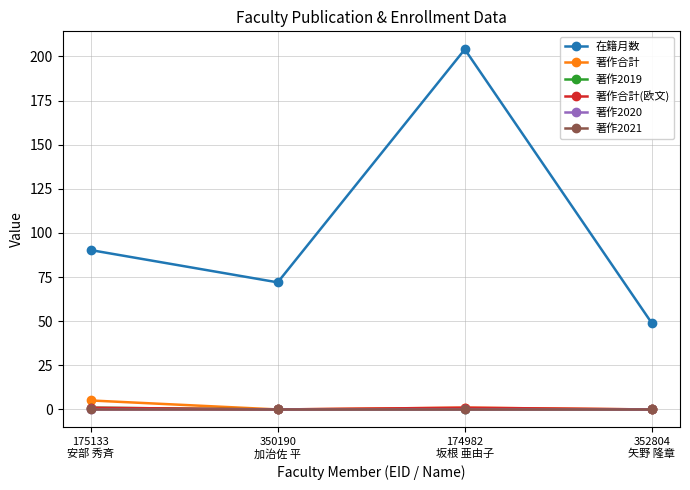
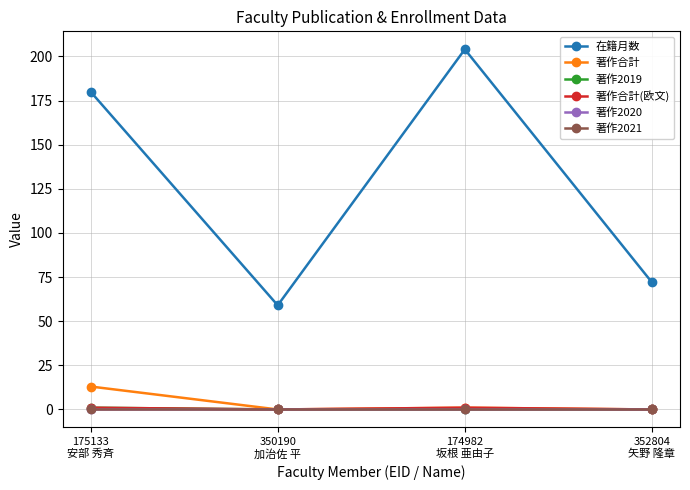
在籍月数, 175133 安部 秀斉: 90 -> 180
著作合計, 175133 安部 秀斉: 5 -> 13
在籍月数, 350190 加治佐 平: 72 -> 59
在籍月数, 352804 矢野 隆章: 49 -> 72
